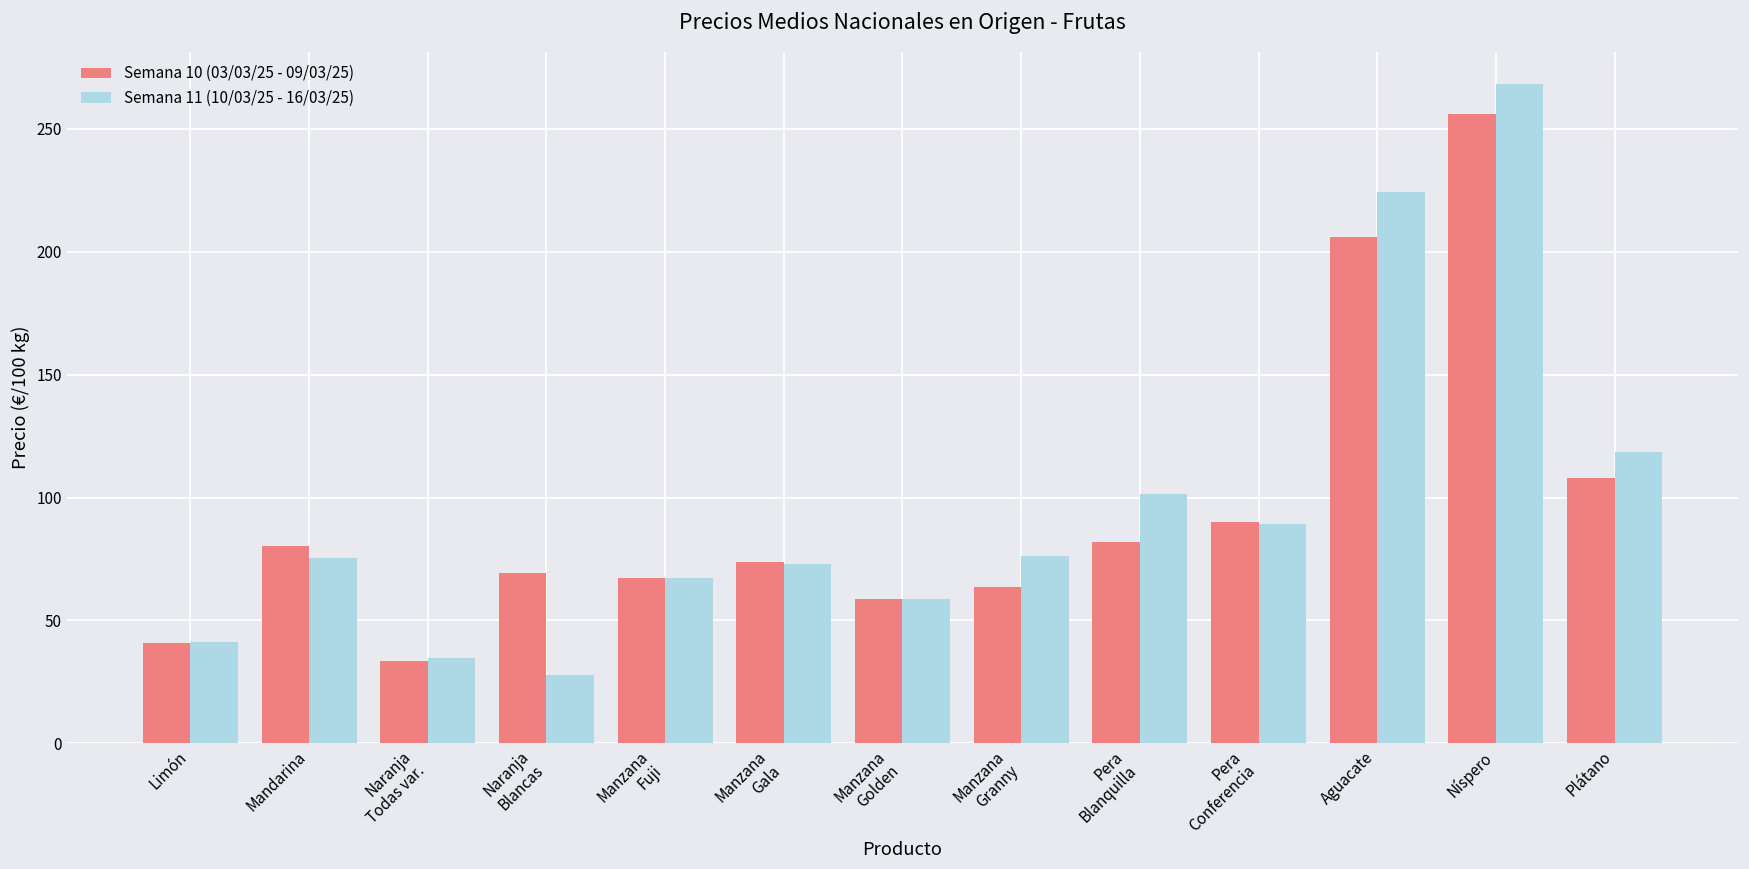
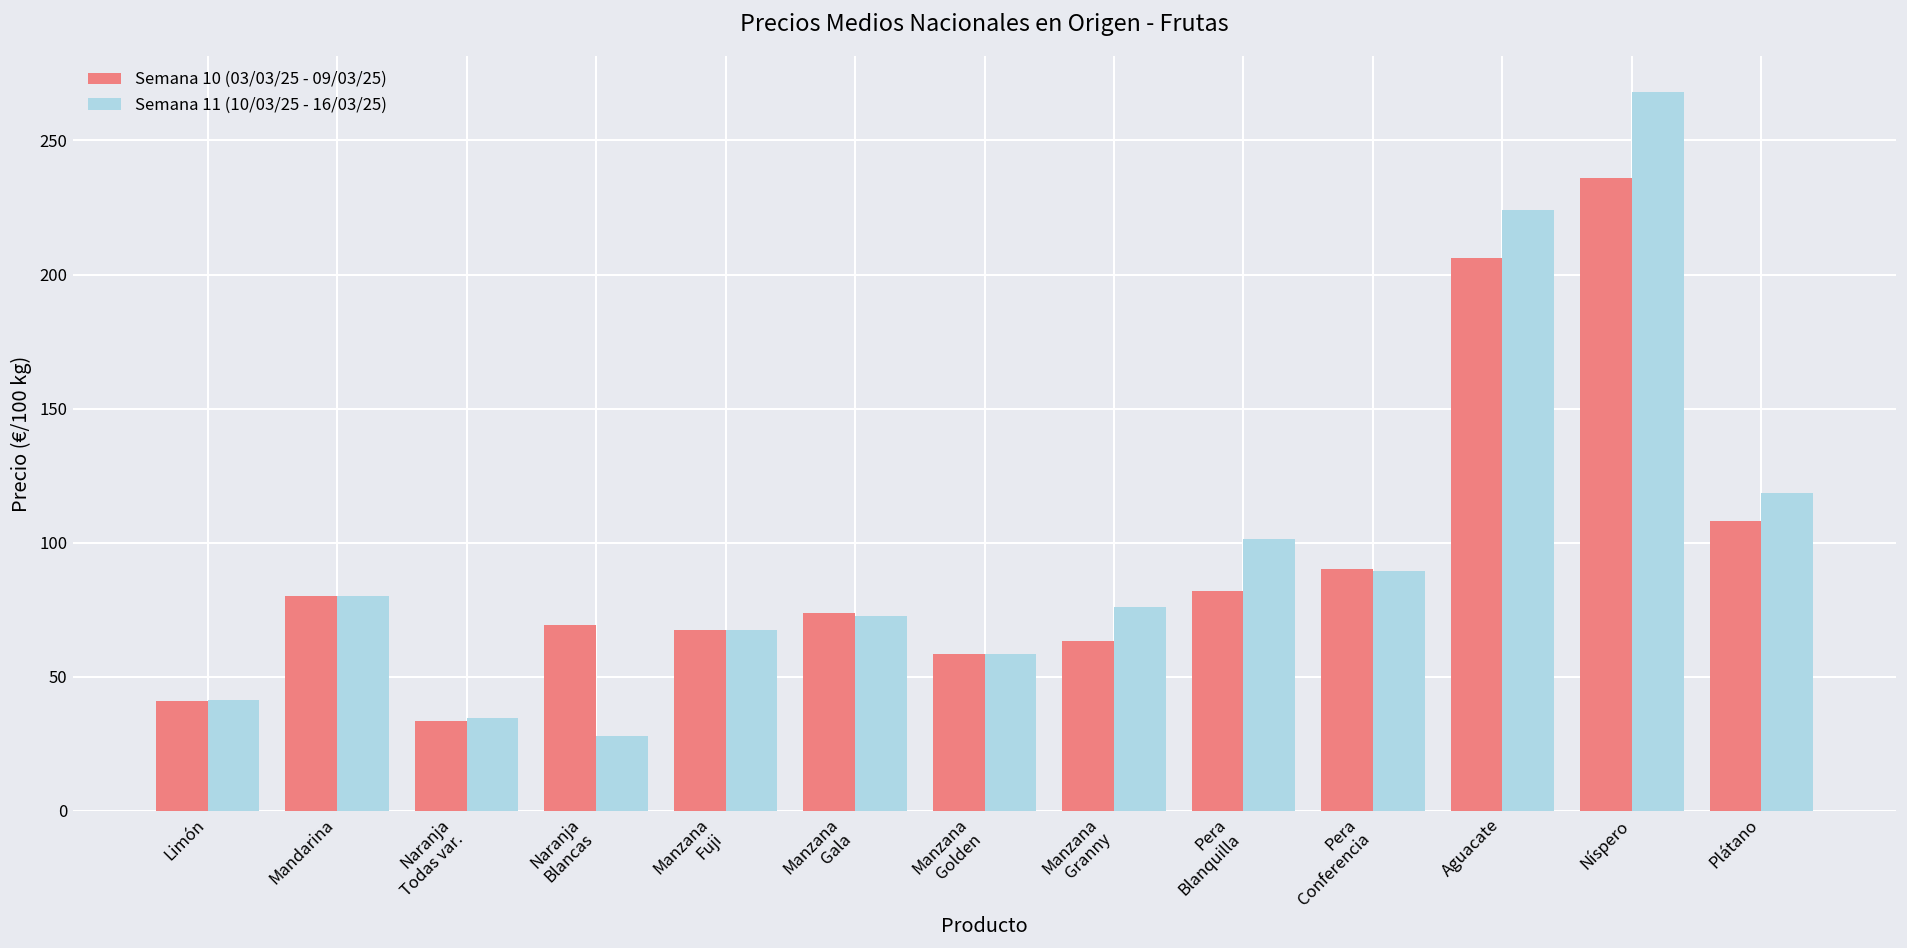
Semana 11 (10/03/25 - 16/03/25), Mandarina: 76 -> 80
Semana 10 (03/03/25 - 09/03/25), Níspero: 256 -> 236
